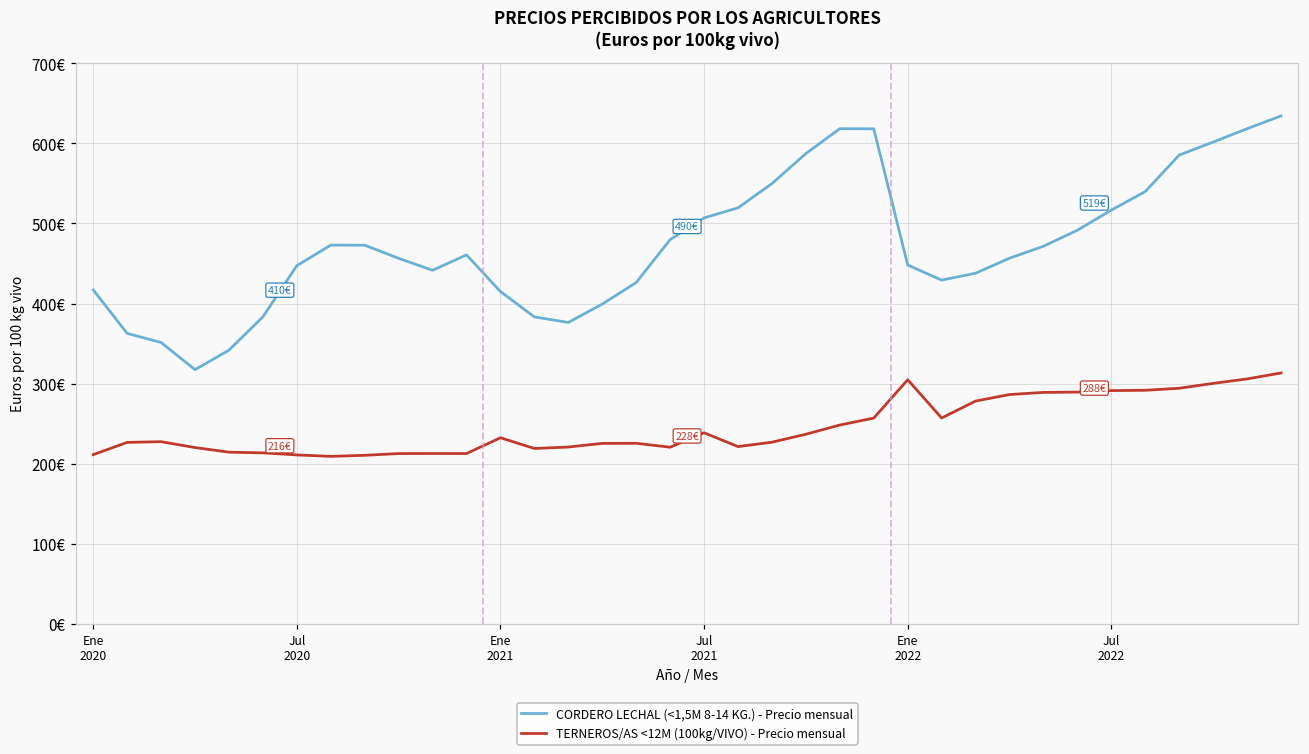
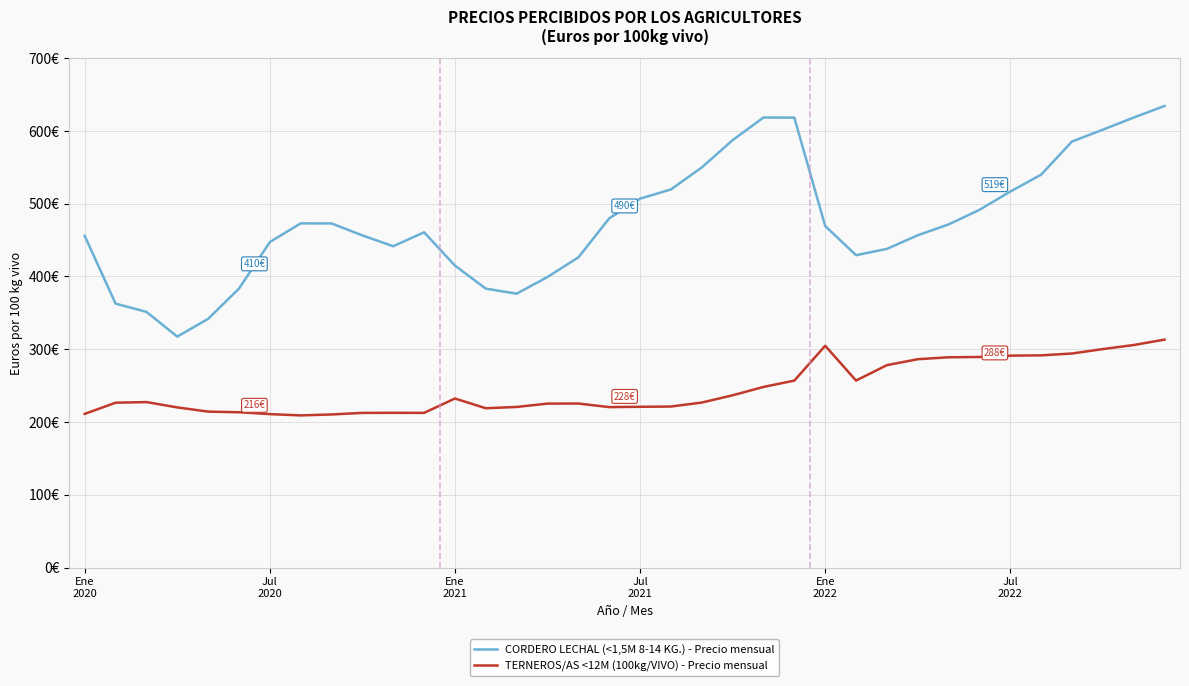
CORDERO LECHAL (<1,5M 8-14 KG.) - Precio mensual, Ene 2020: 420€ -> 460€
TERNEROS/AS <12M (100kg/VIVO) - Precio mensual, Jul 2021: 240€ -> 220€
CORDERO LECHAL (<1,5M 8-14 KG.) - Precio mensual, Ene 2022: 450€ -> 470€
